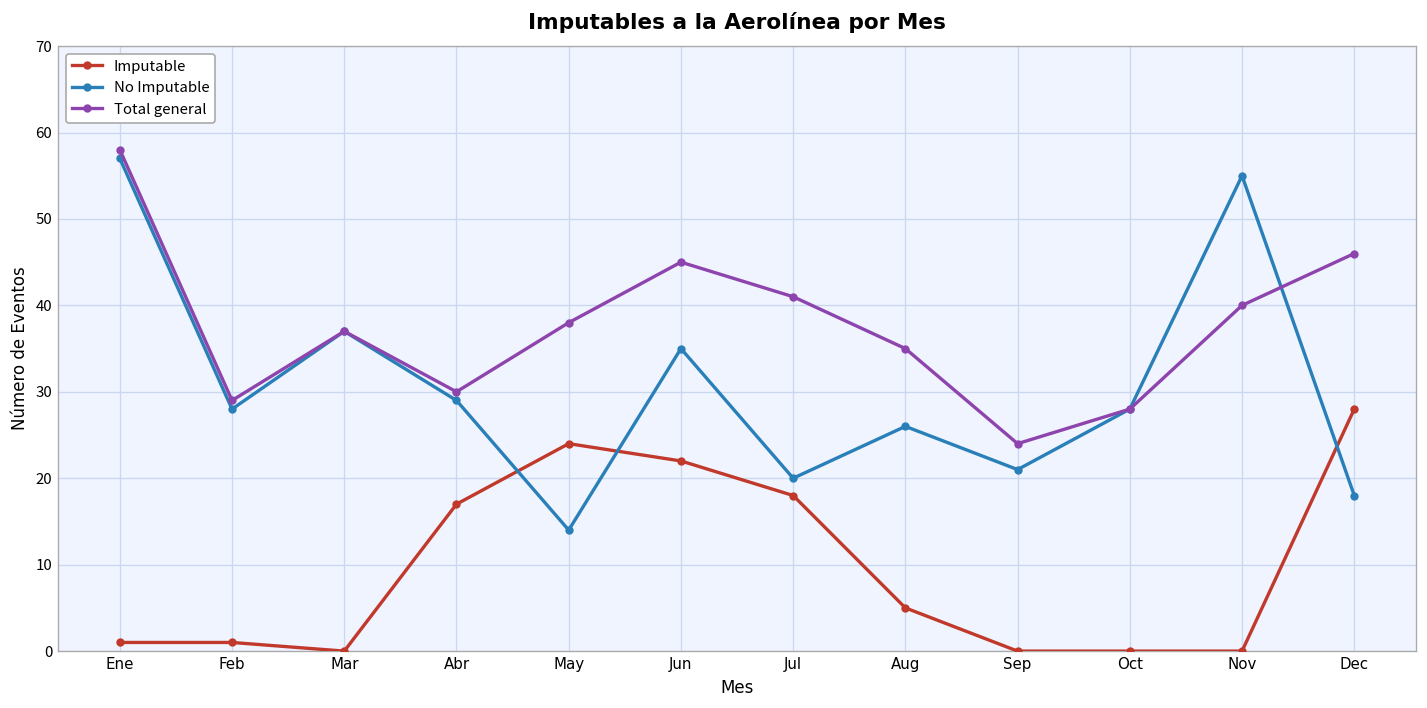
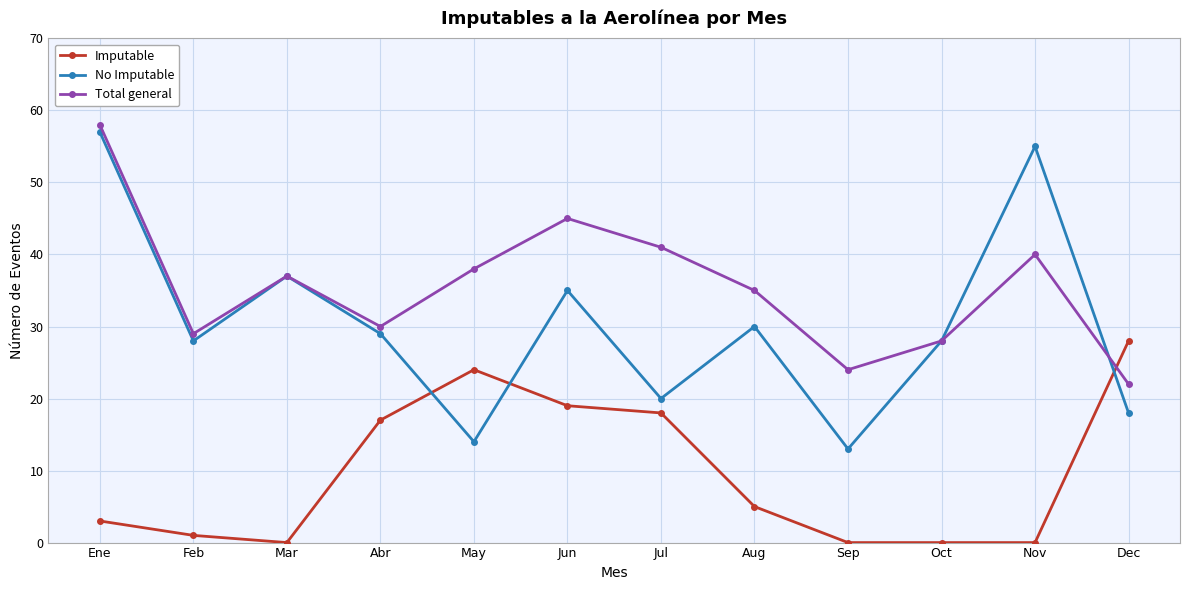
Imputable, Ene: 1 -> 3
Imputable, Jun: 22 -> 19
No Imputable, Aug: 26 -> 30
No Imputable, Sep: 21 -> 13
Total general, Dec: 46 -> 22
